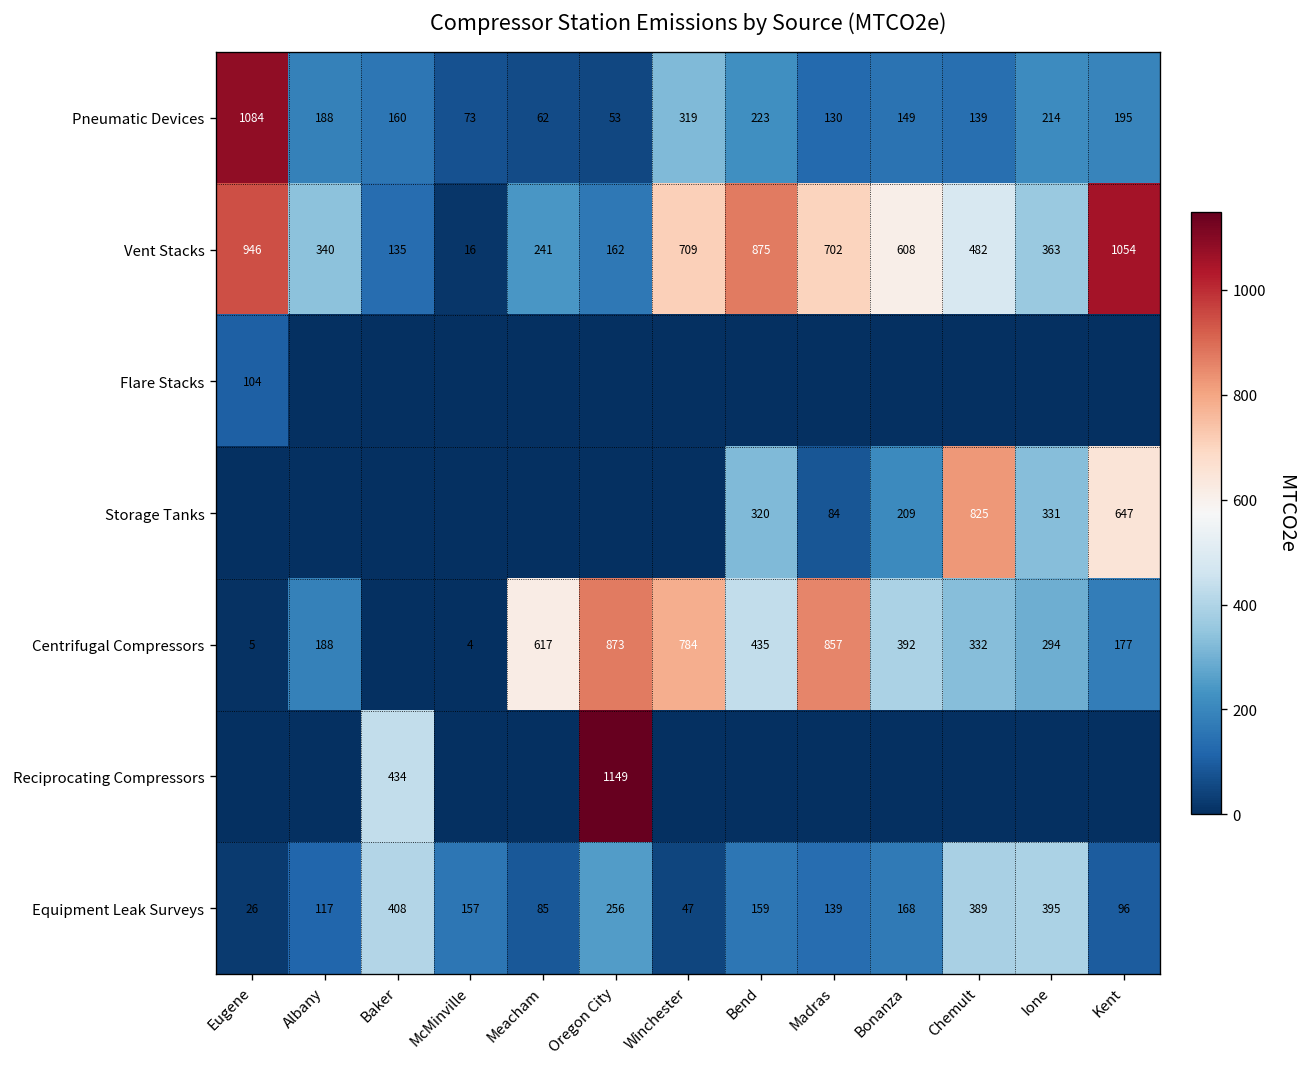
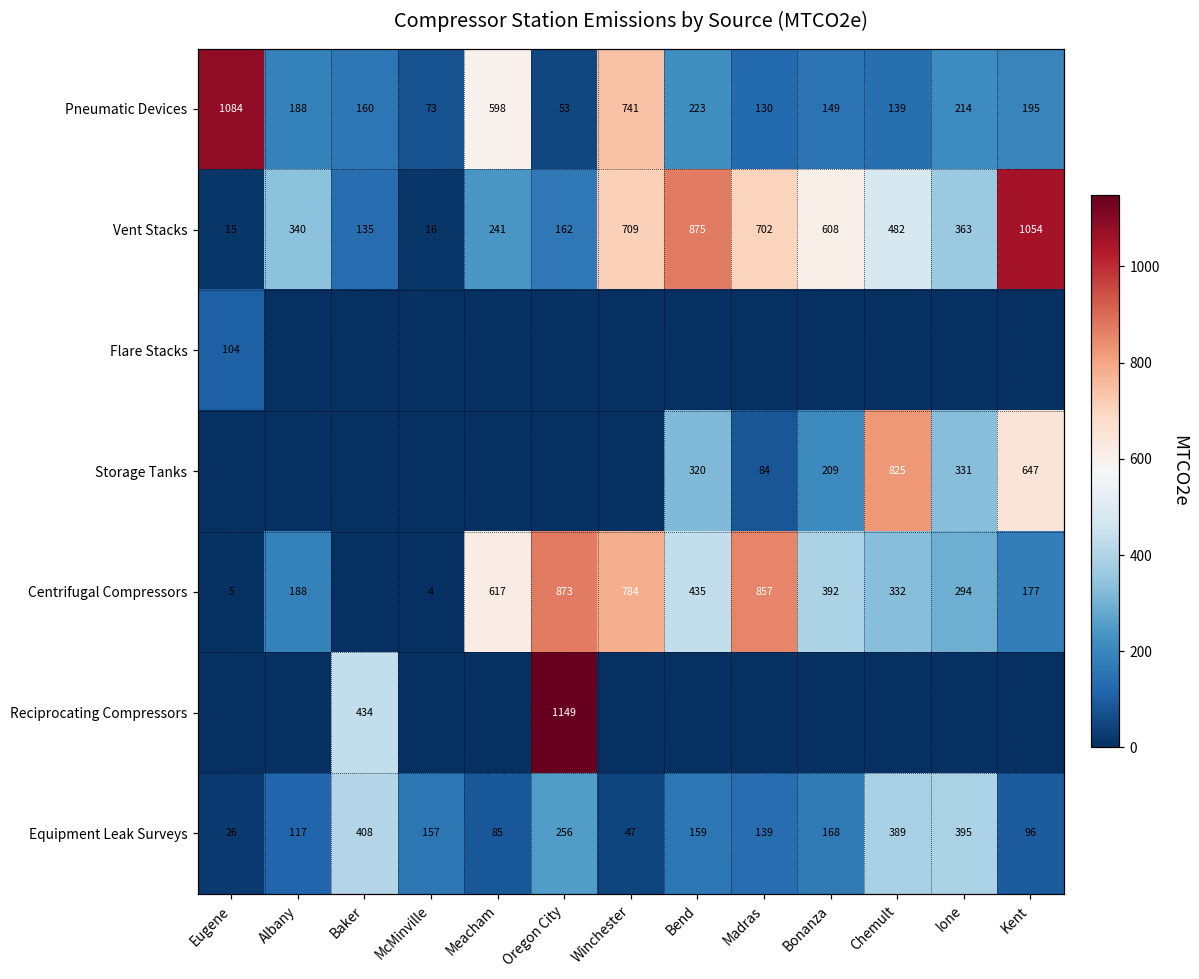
Pneumatic Devices, Meacham: 62 -> 598
Pneumatic Devices, Winchester: 319 -> 741
Vent Stacks, Eugene: 946 -> 15
